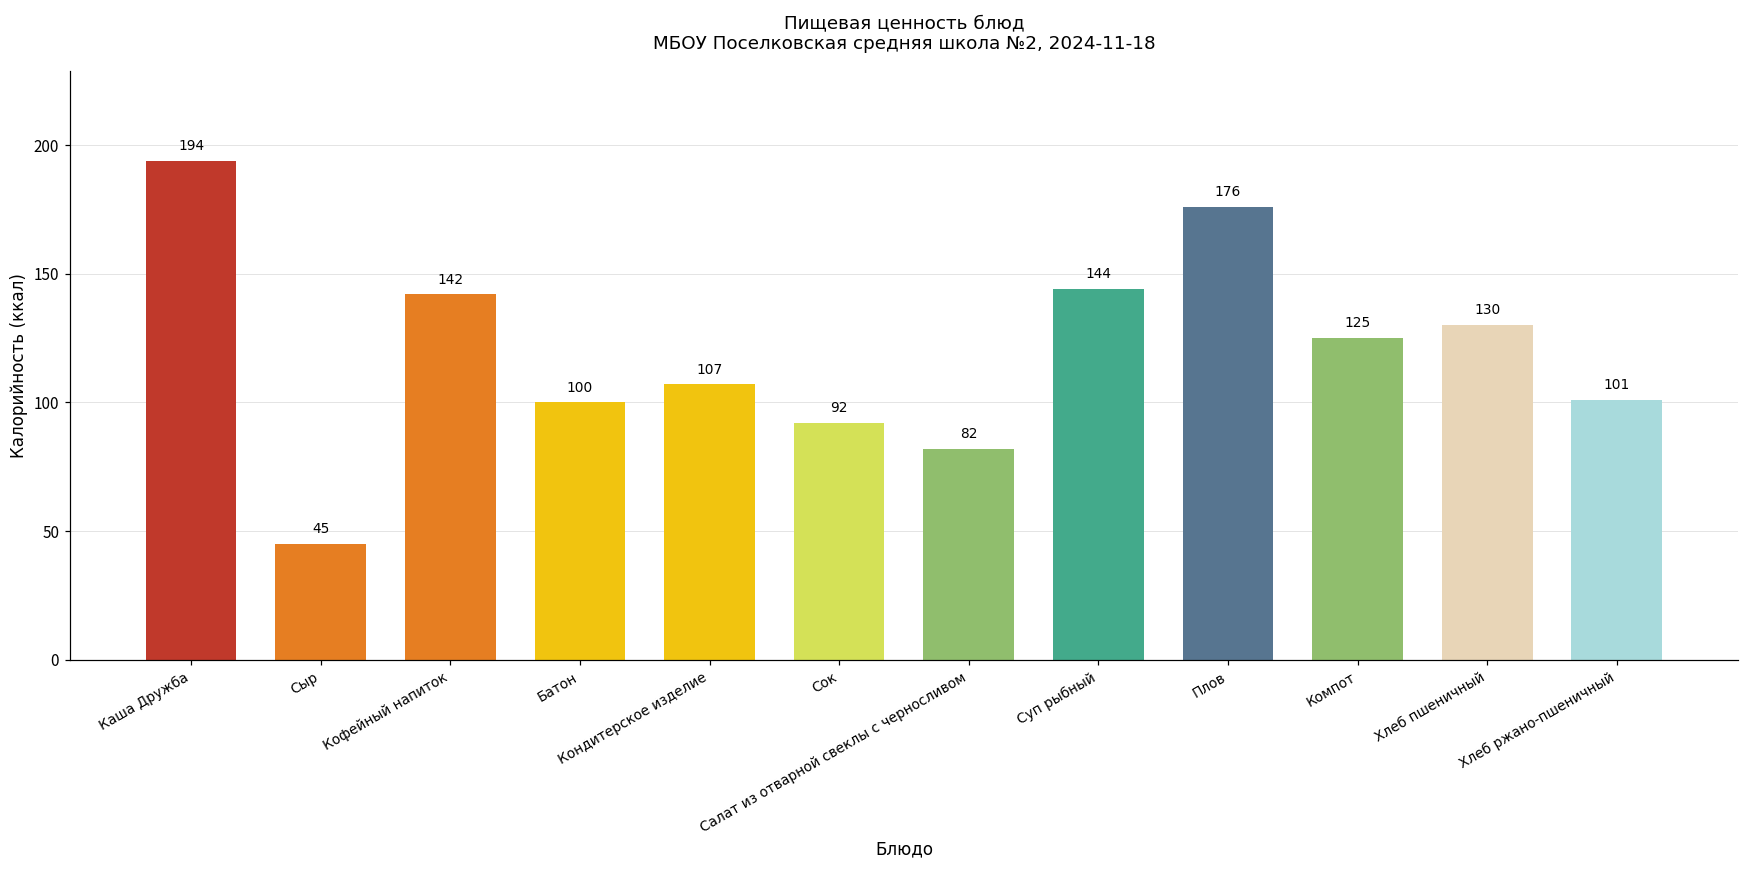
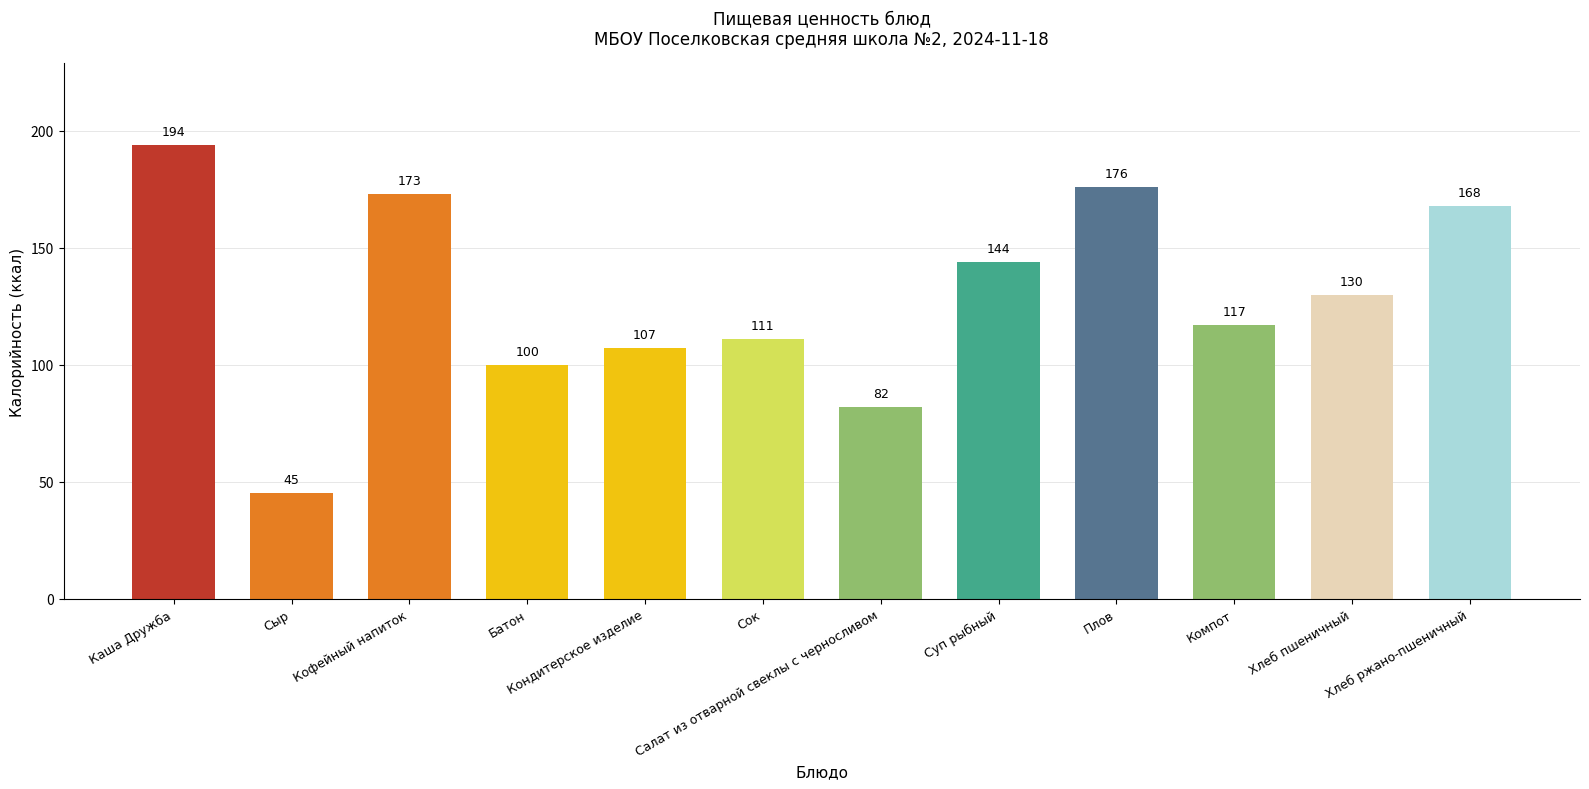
Кофейный напиток: 142 -> 173
Сок: 92 -> 111
Компот: 125 -> 117
Хлеб ржано-пшеничный: 101 -> 168
